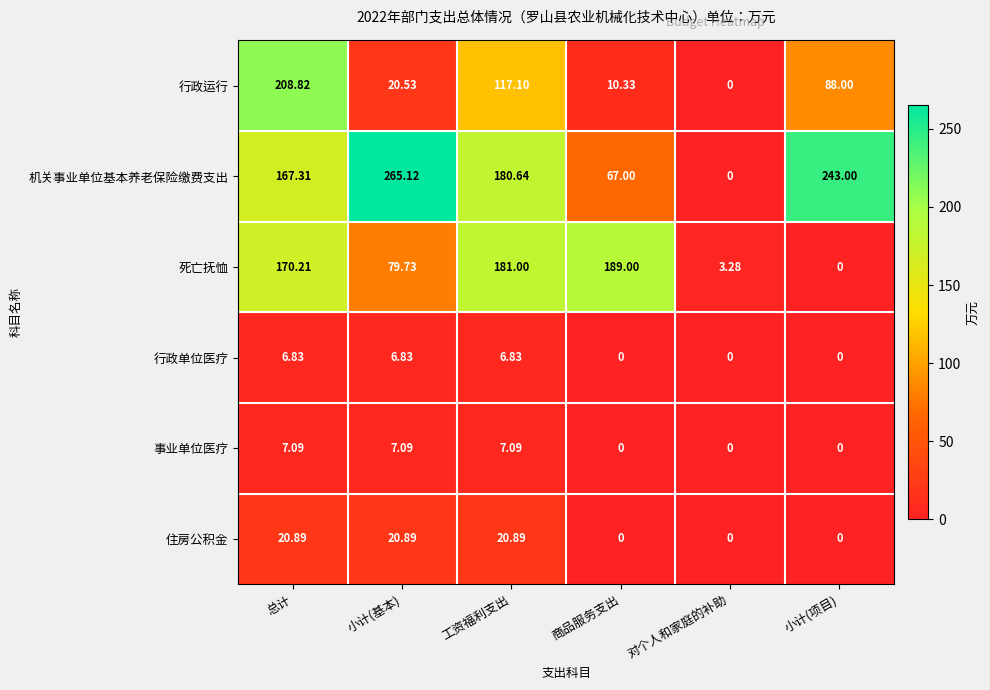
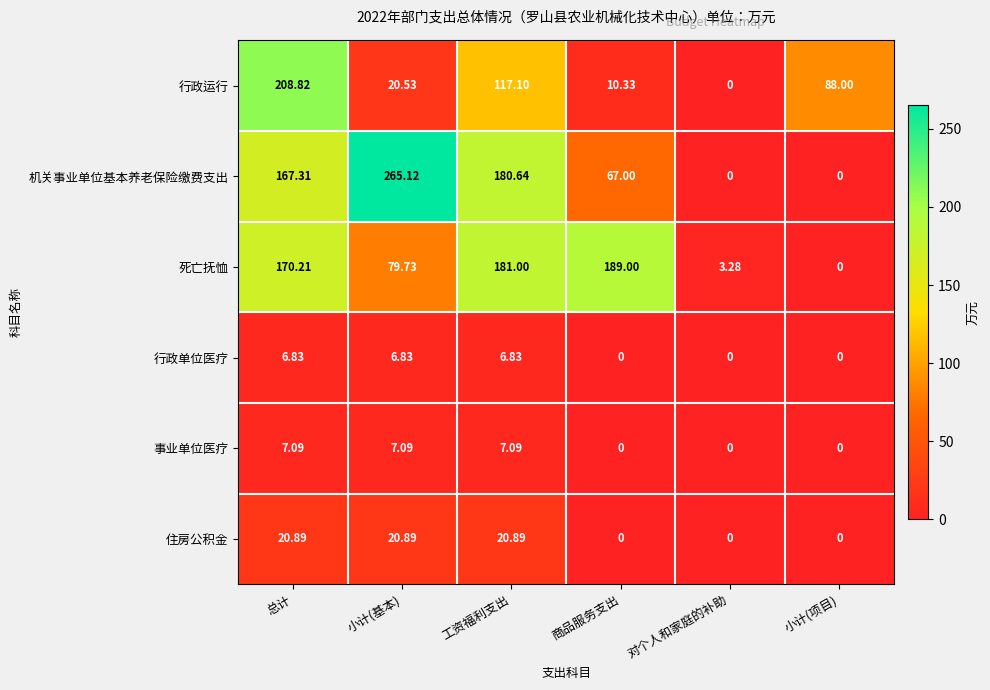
机关事业单位基本养老保险缴费支出, 小计(项目): 243.00 -> 0
